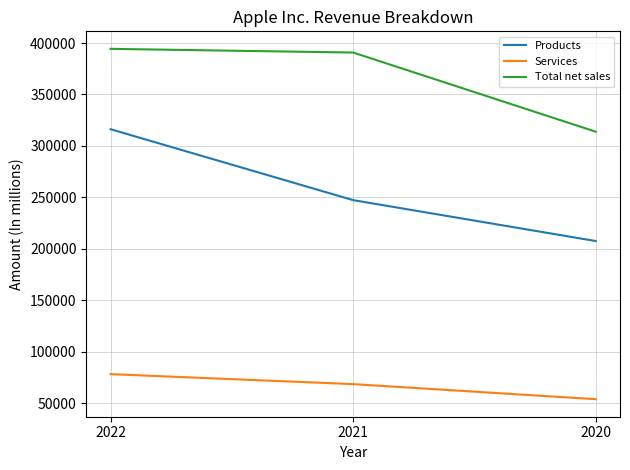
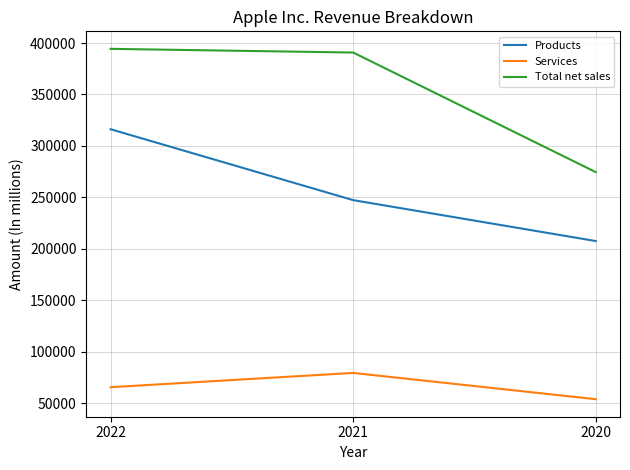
Services, 2022: 78000 -> 65000
Services, 2021: 68000 -> 79000
Total net sales, 2020: 314000 -> 275000
